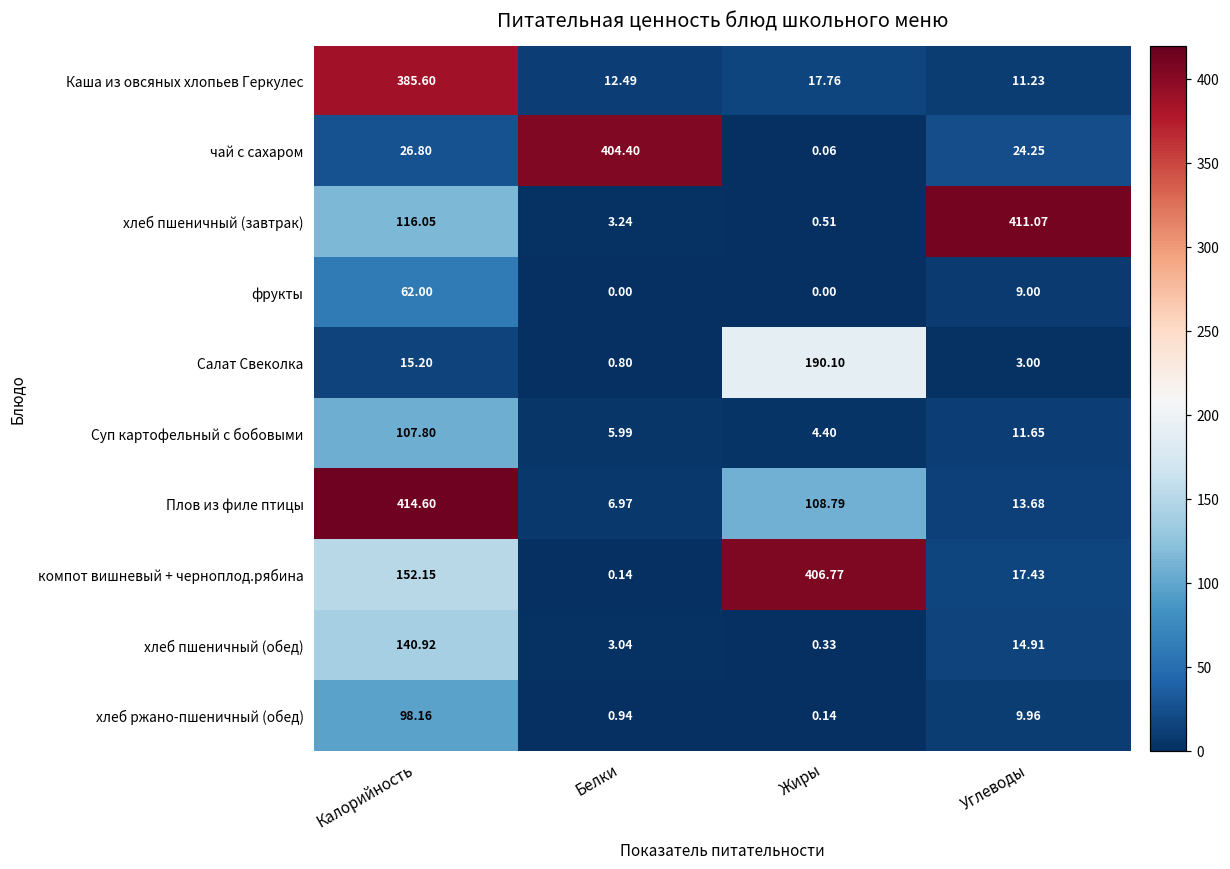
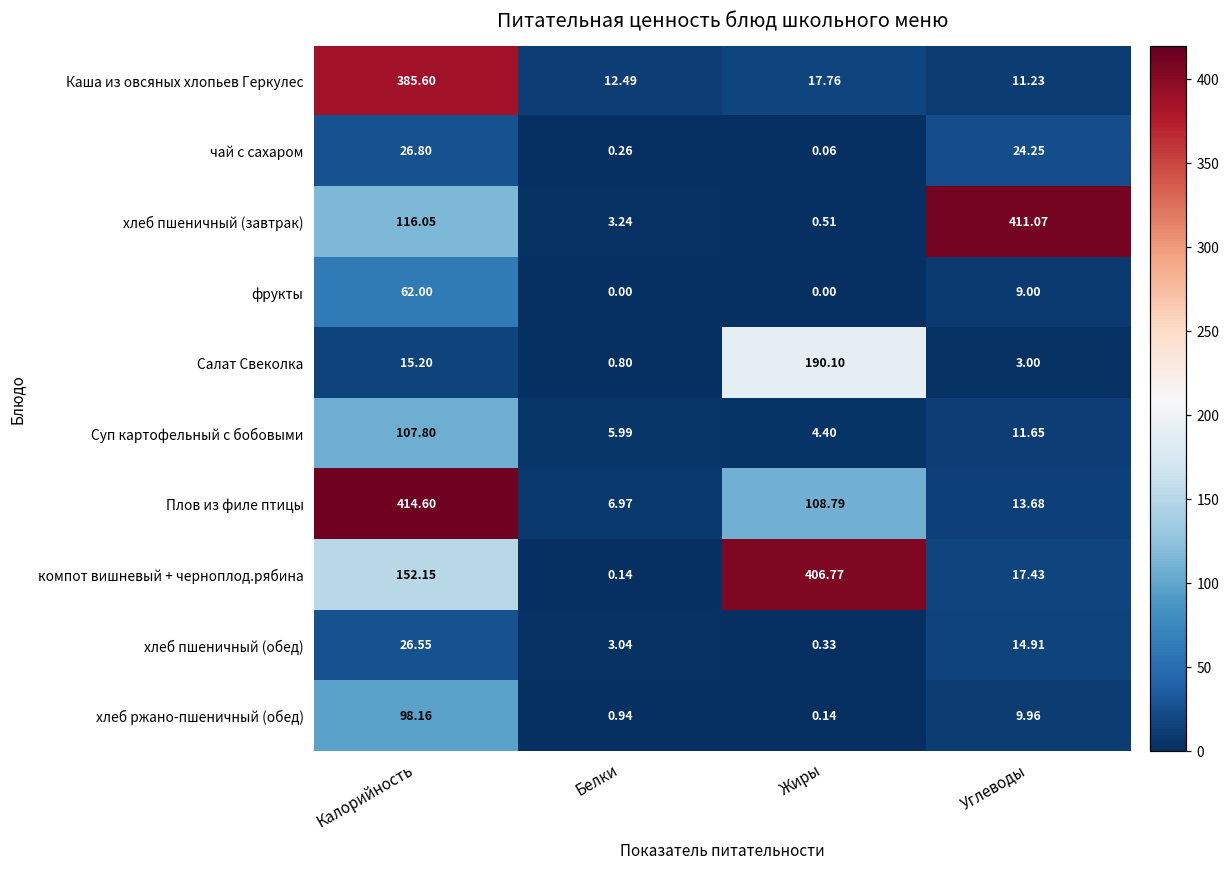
чай с сахаром, Белки: 404.40 -> 0.26
хлеб пшеничный (обед), Калорийность: 140.92 -> 26.55
